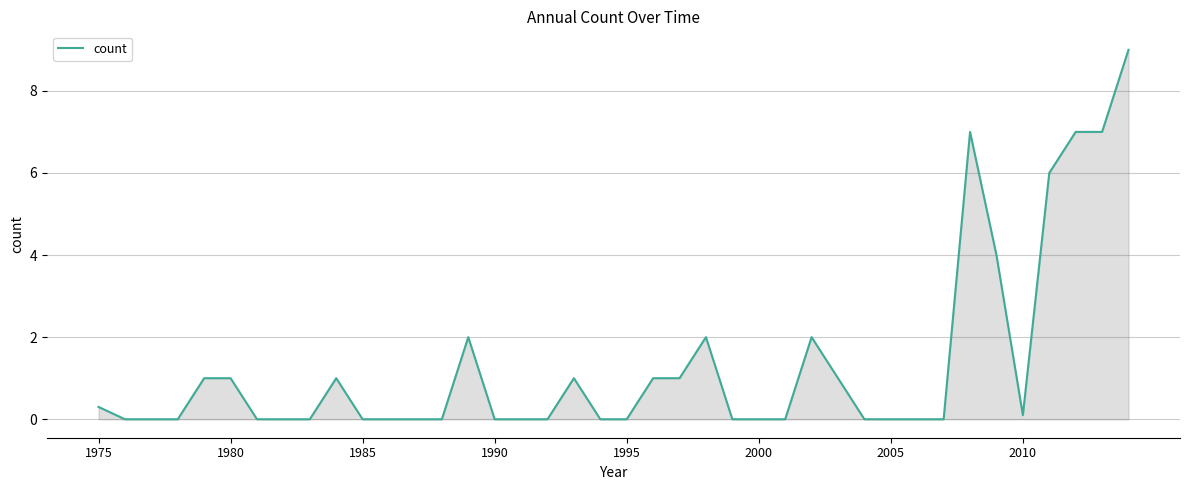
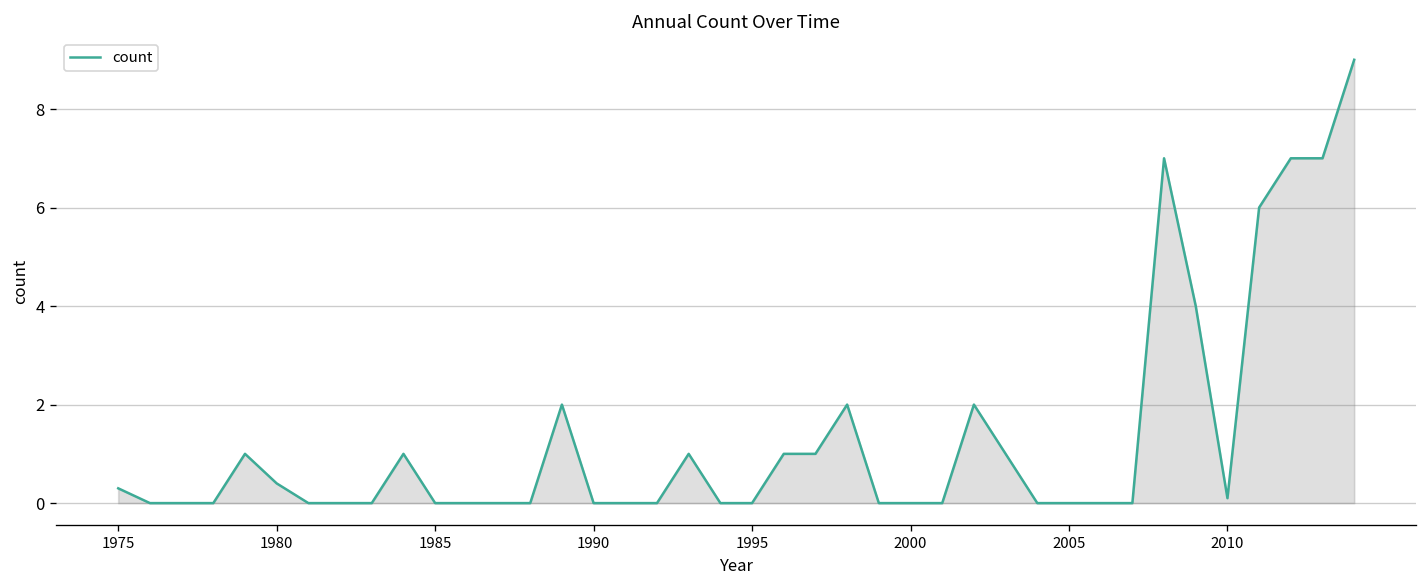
1980: 1.0 -> 0.4
